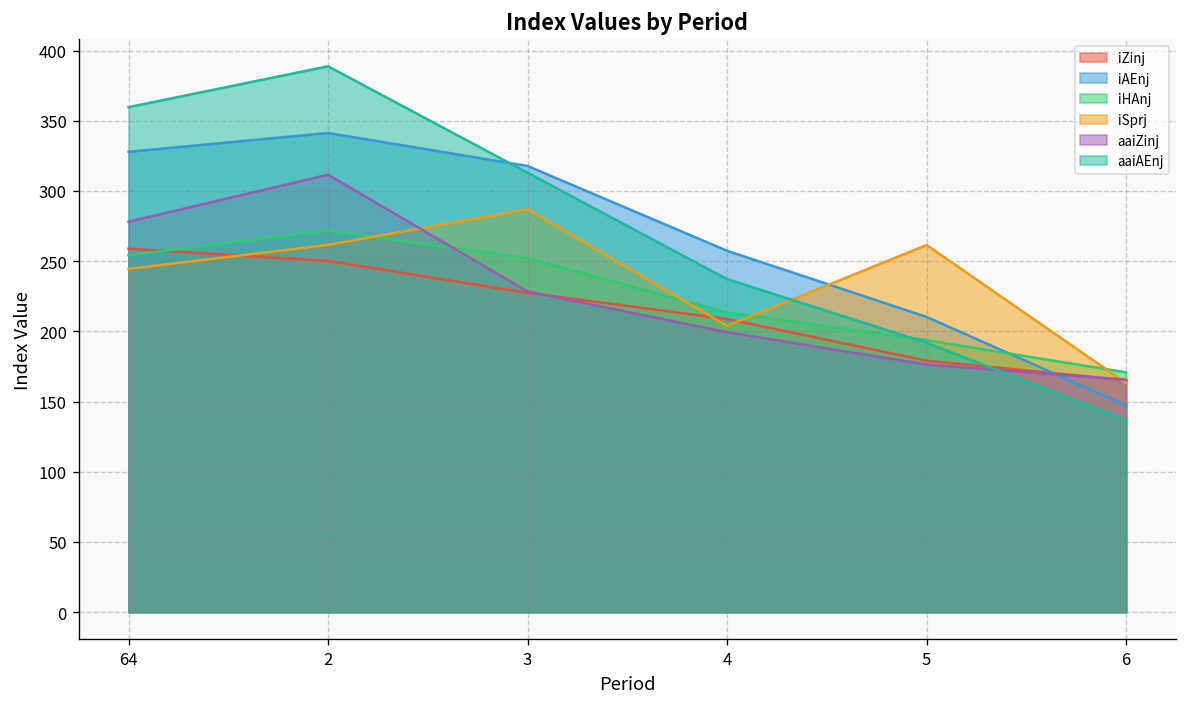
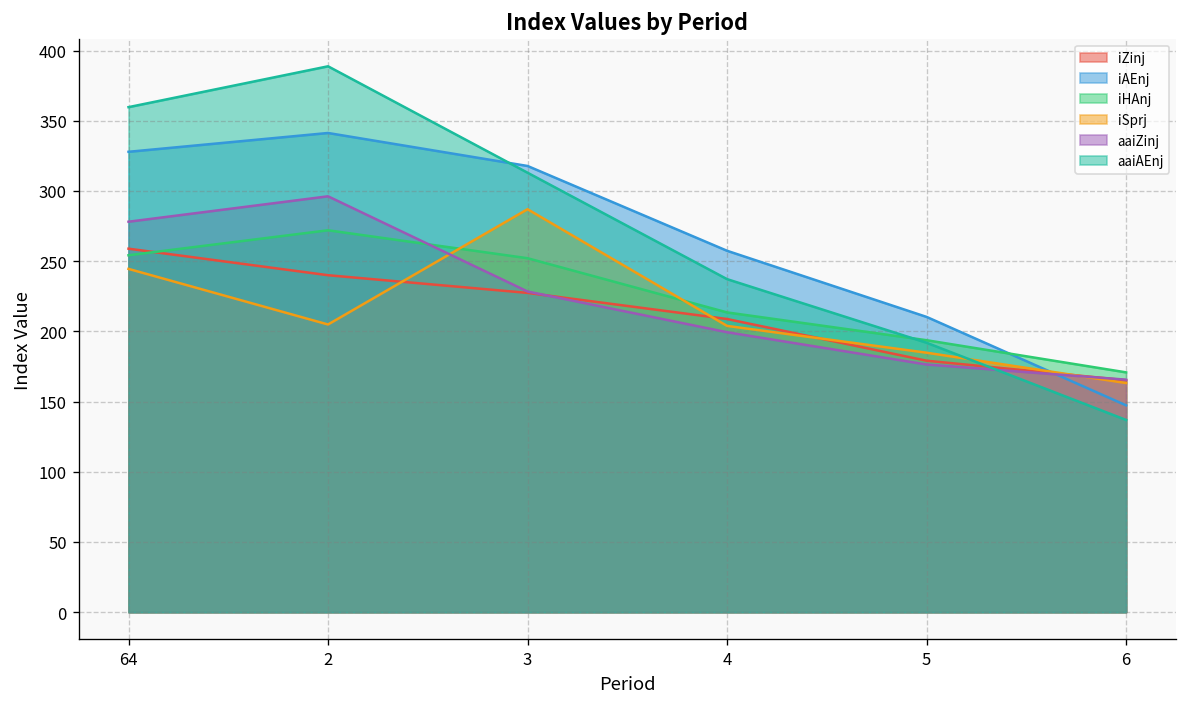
iZinj, 2: 250 -> 240
iSprj, 2: 262 -> 205
aaiZinj, 2: 312 -> 296
iSprj, 5: 262 -> 185
